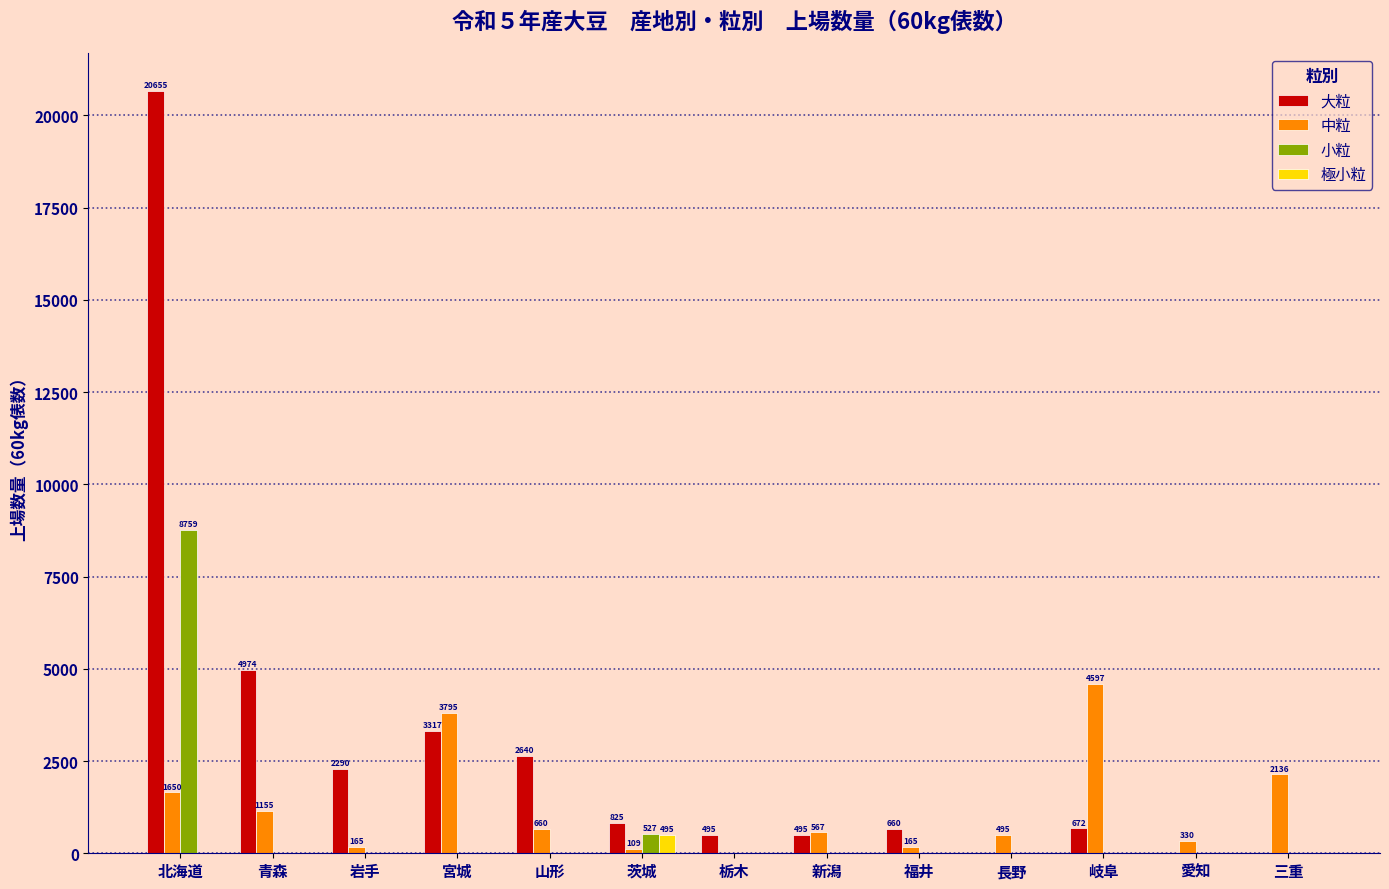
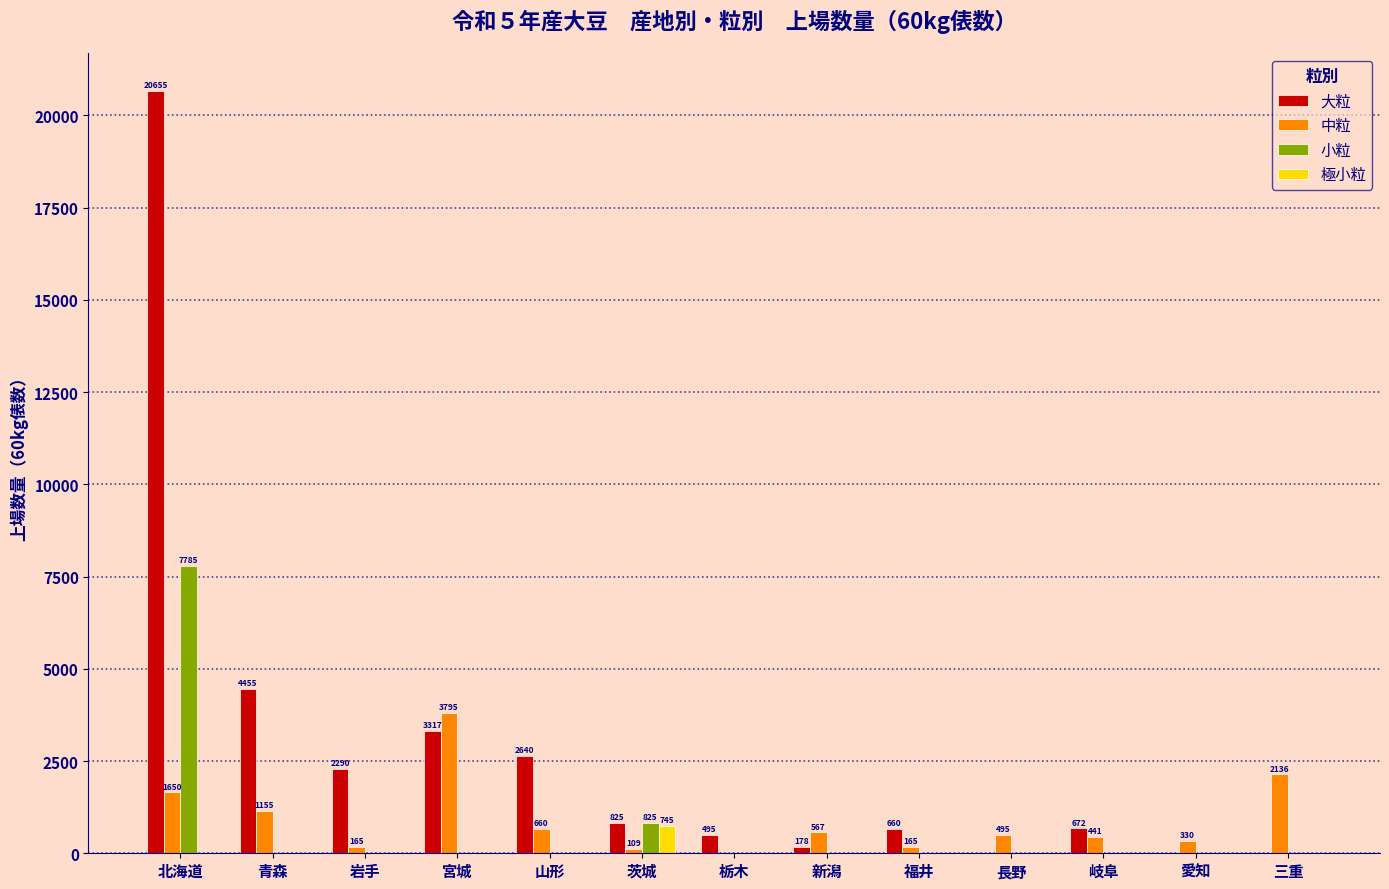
小粒, 北海道: 8759 -> 7785
大粒, 青森: 4974 -> 4455
小粒, 茨城: 527 -> 825
極小粒, 茨城: 495 -> 745
大粒, 新潟: 495 -> 178
中粒, 岐阜: 4597 -> 441
